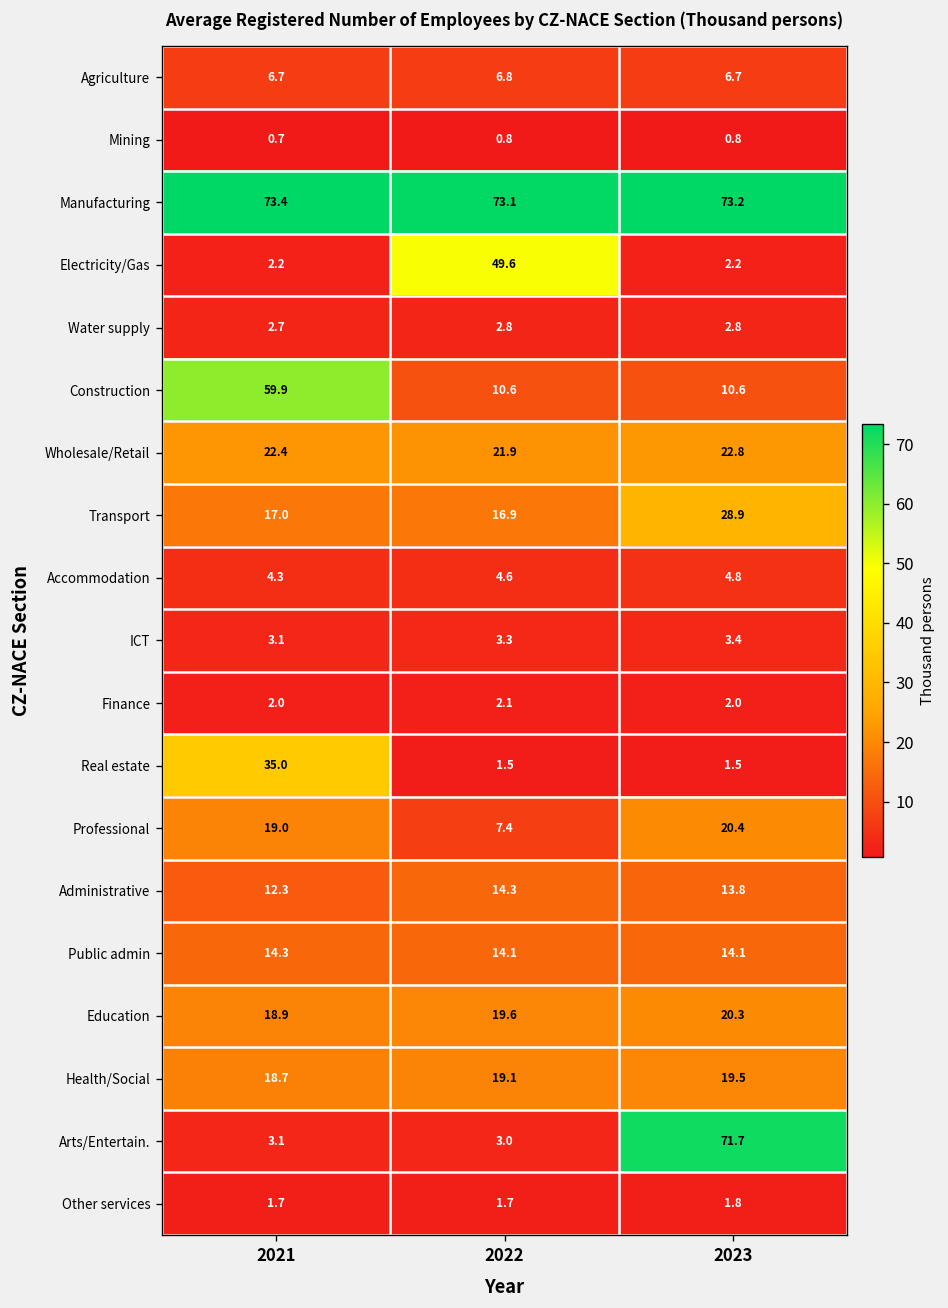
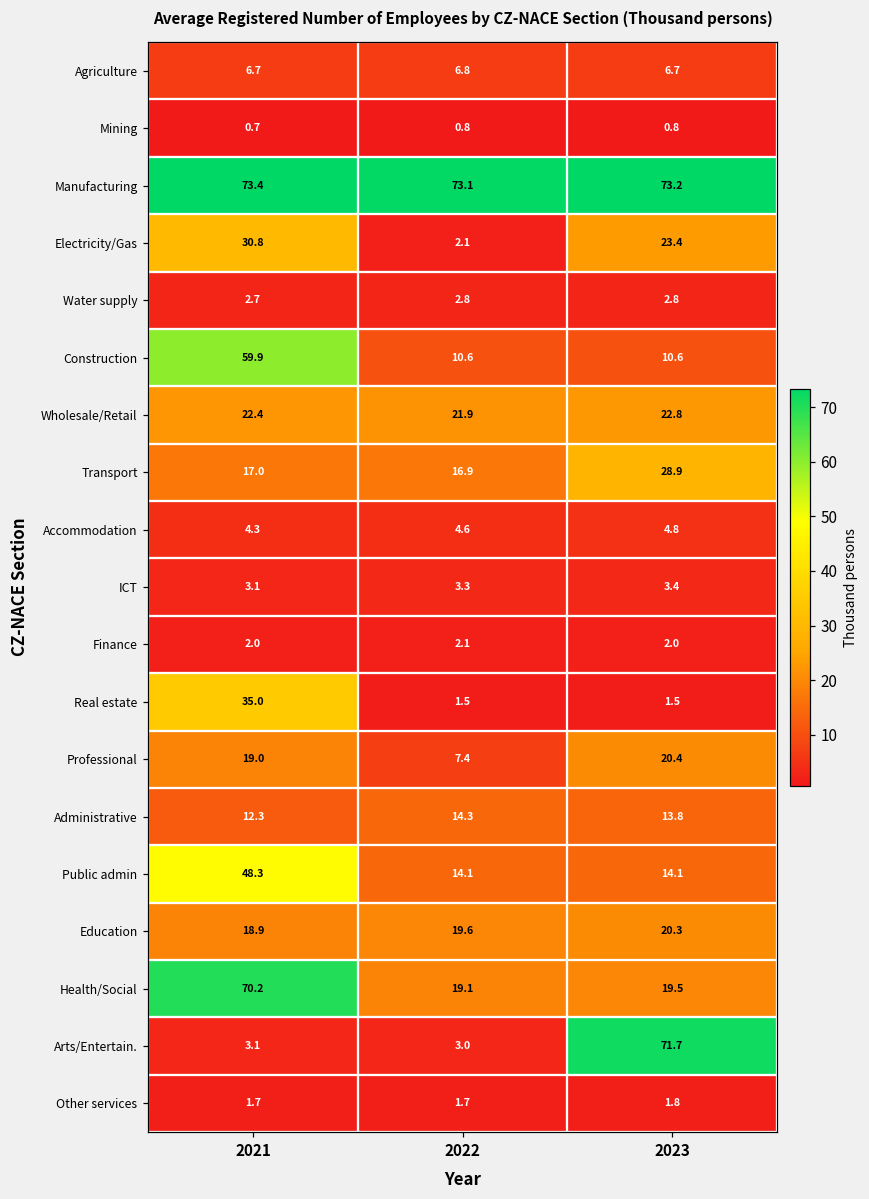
Electricity/Gas, 2021: 2.2 -> 30.8
Electricity/Gas, 2022: 49.6 -> 2.1
Electricity/Gas, 2023: 2.2 -> 23.4
Public admin, 2021: 14.3 -> 48.3
Health/Social, 2021: 18.7 -> 70.2
